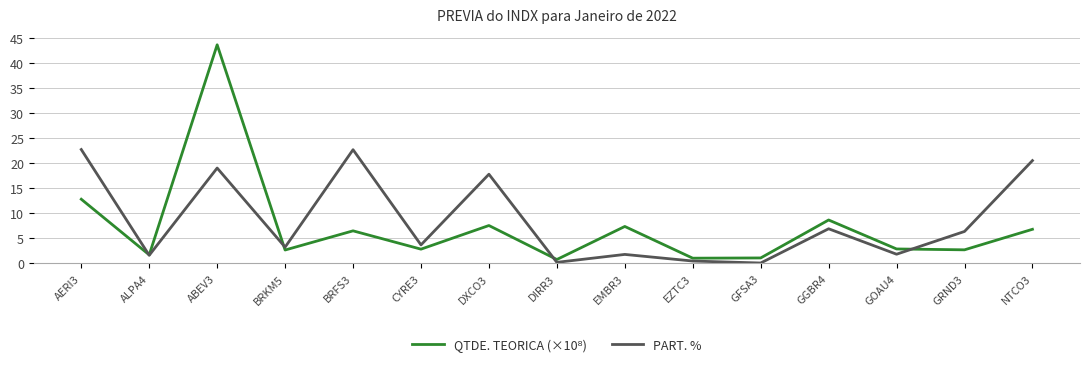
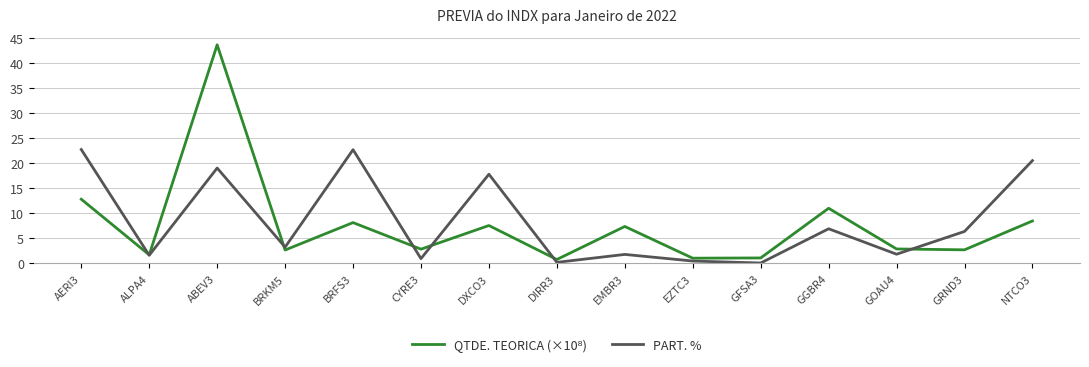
QTDE. TEORICA (×10⁸), BRFS3: 6 -> 8
PART. %, CYRE3: 4 -> 1
QTDE. TEORICA (×10⁸), GGBR4: 9 -> 11
QTDE. TEORICA (×10⁸), NTCO3: 7 -> 8
